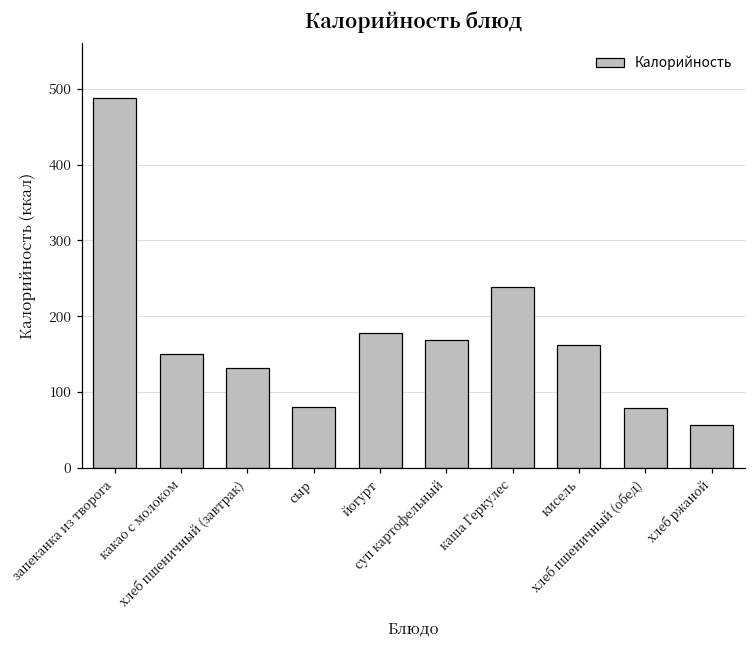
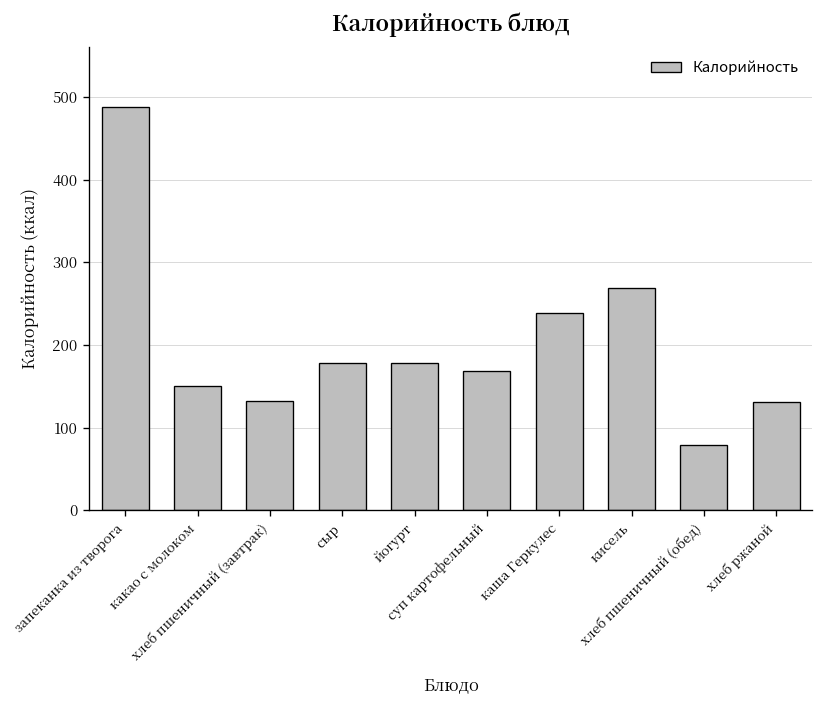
сыр: 80 -> 180
кисель: 160 -> 270
хлеб ржаной: 60 -> 130
